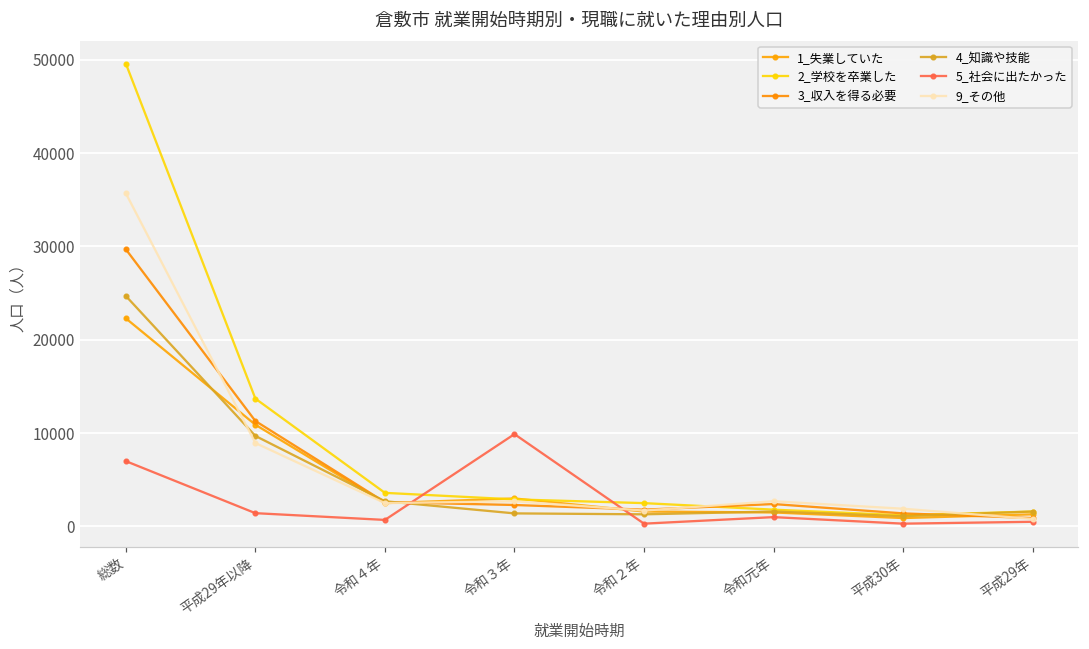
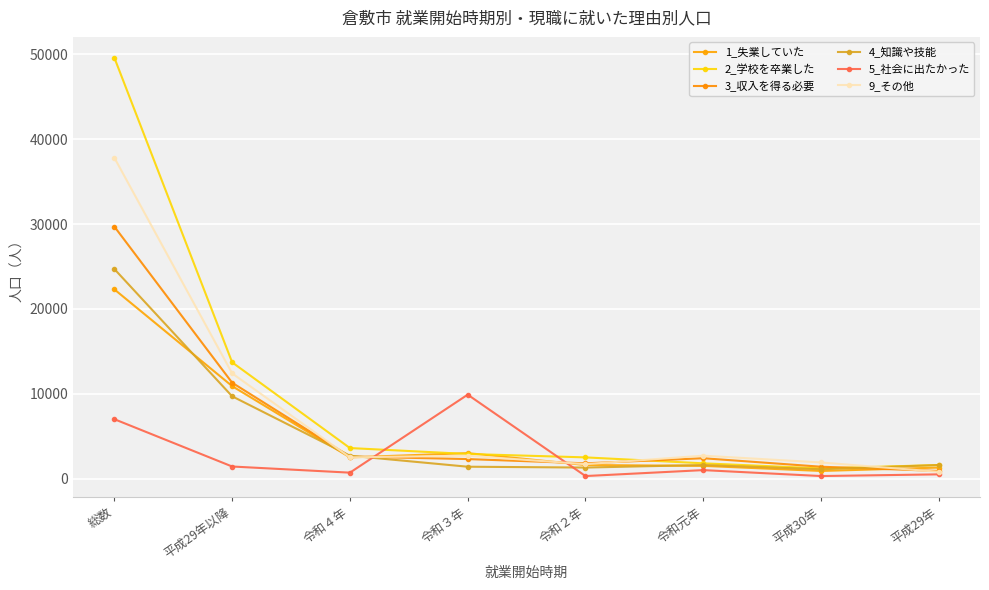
9_その他, 総数: 36000 -> 38000
9_その他, 平成29年以降: 9000 -> 12000
